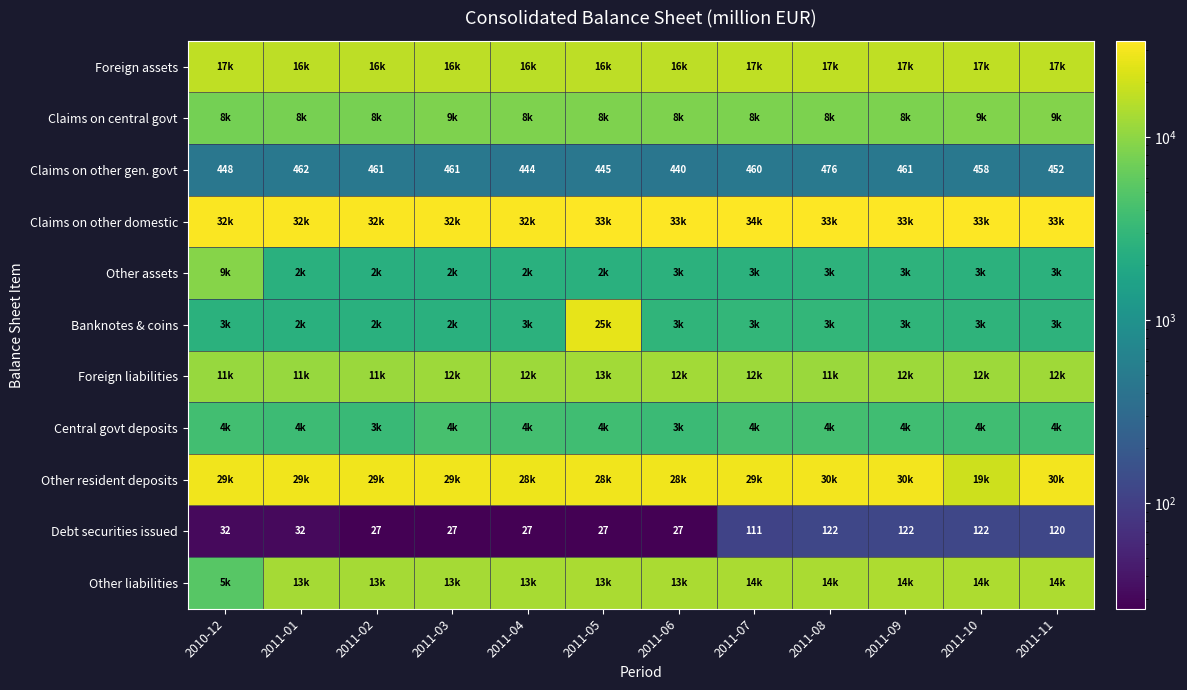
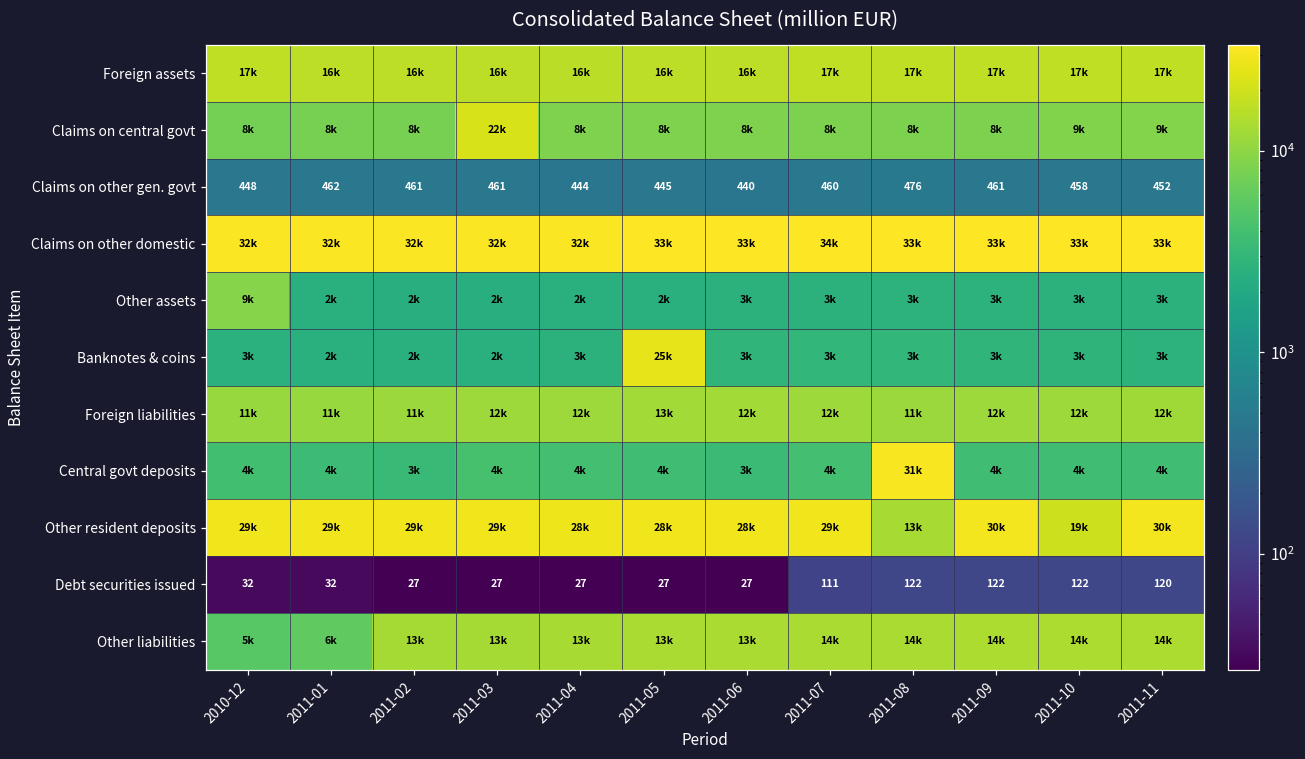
Claims on central govt, 2011-03: 9k -> 22k
Central govt deposits, 2011-08: 4k -> 31k
Other resident deposits, 2011-08: 30k -> 13k
Other liabilities, 2011-01: 13k -> 6k
